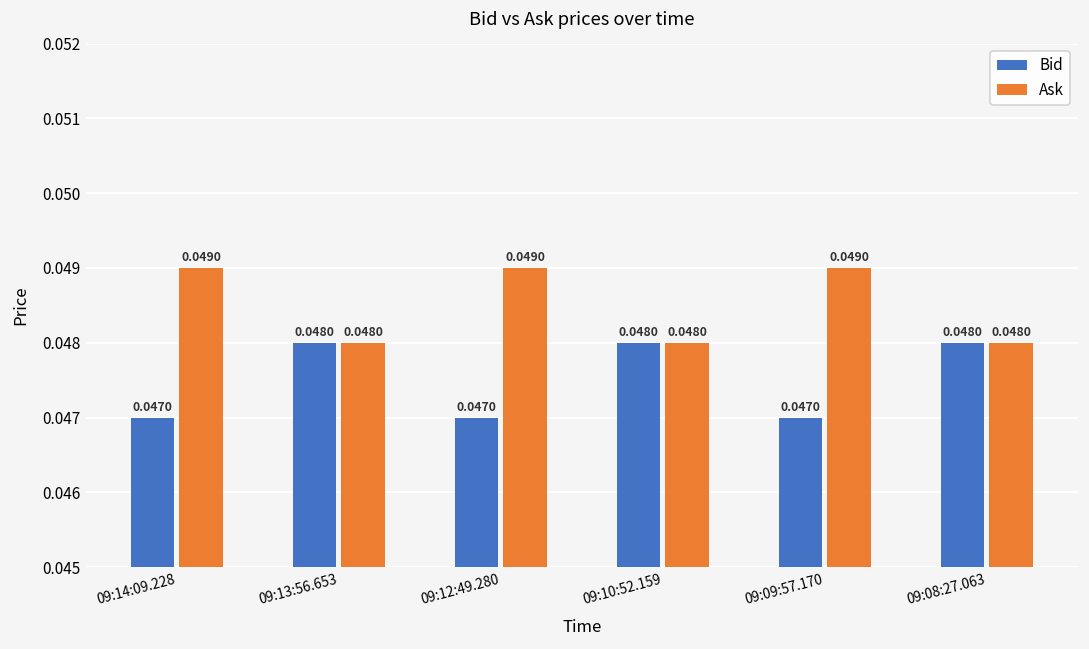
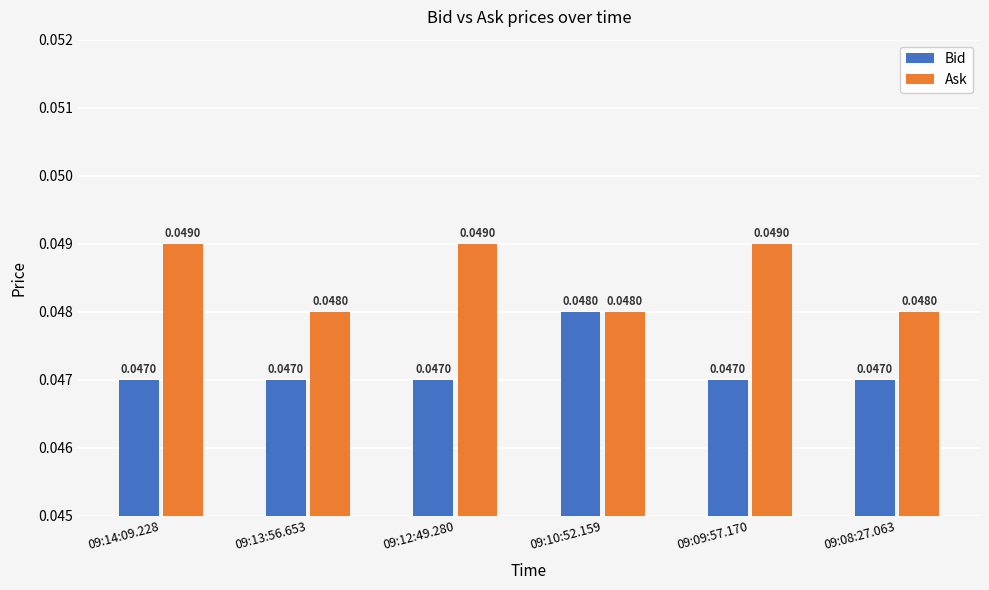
Bid, 09:13:56.653: 0.0480 -> 0.0470
Bid, 09:08:27.063: 0.0480 -> 0.0470
